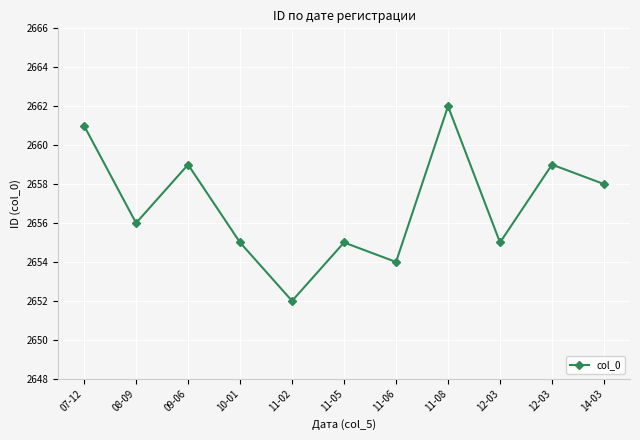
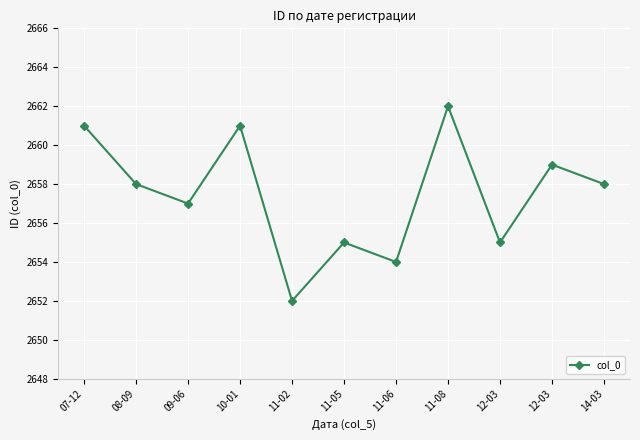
08-09: 2656 -> 2658
09-06: 2659 -> 2657
10-01: 2655 -> 2661
